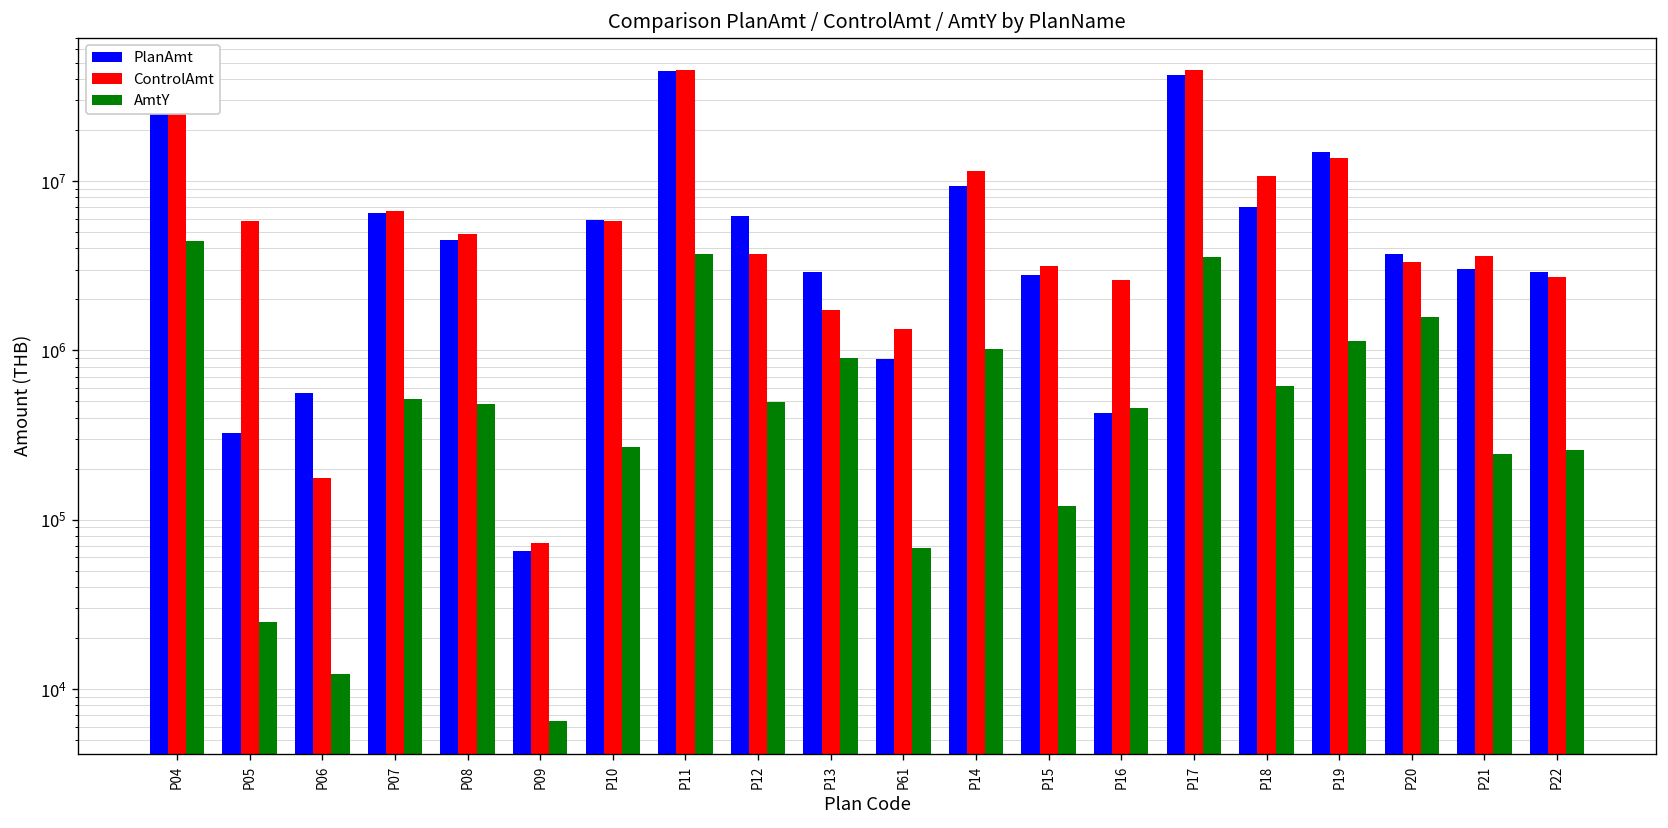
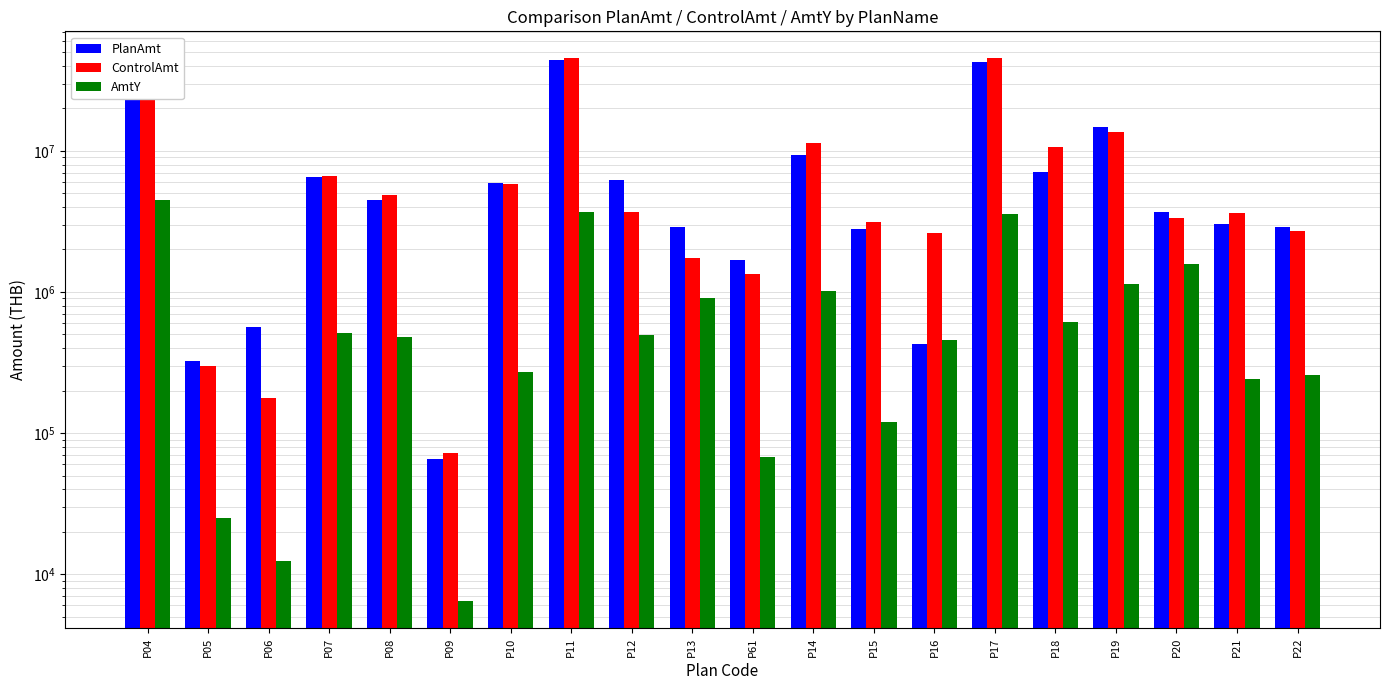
ControlAmt, P05: 5800000 -> 300000
PlanAmt, P61: 900000 -> 1700000
